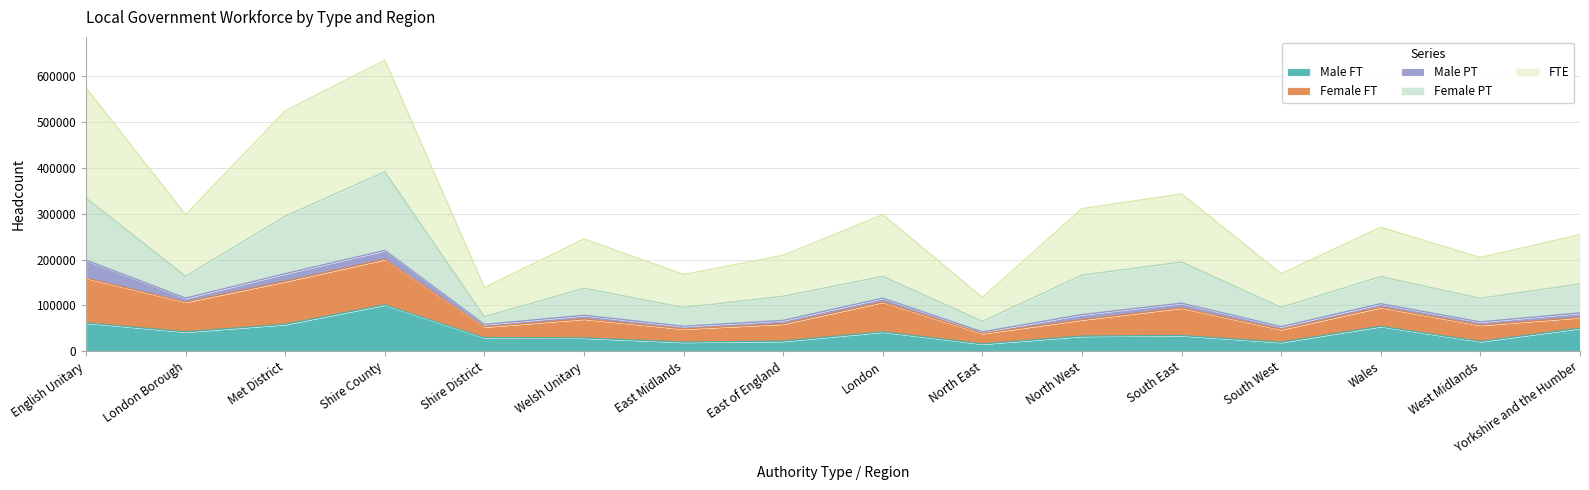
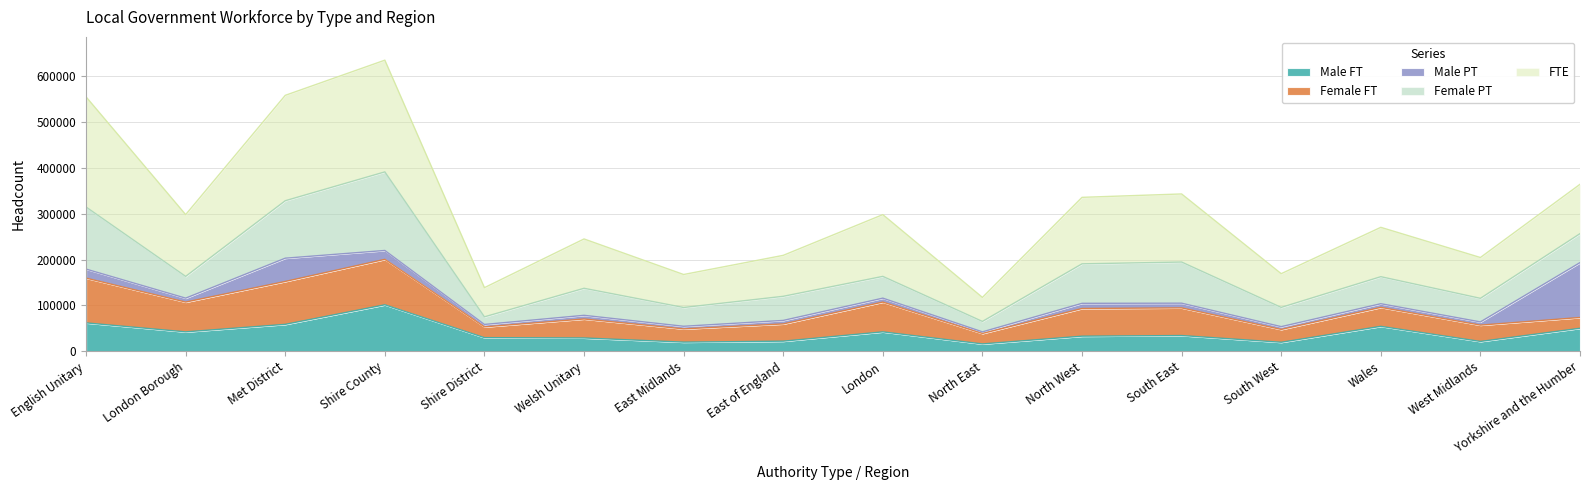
Male PT, English Unitary: 40000 -> 20000
Male PT, Met District: 20000 -> 50000
Female FT, North West: 40000 -> 60000
Male PT, Yorkshire and the Humber: 10000 -> 120000
